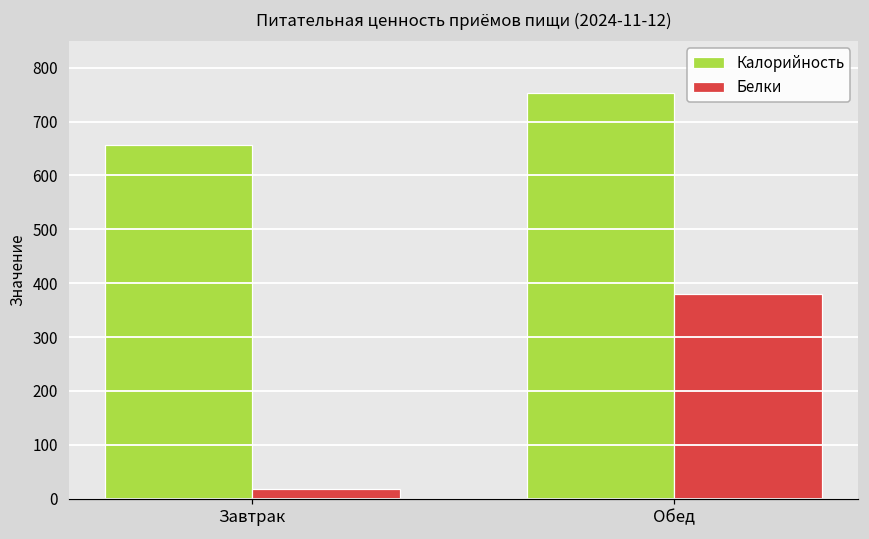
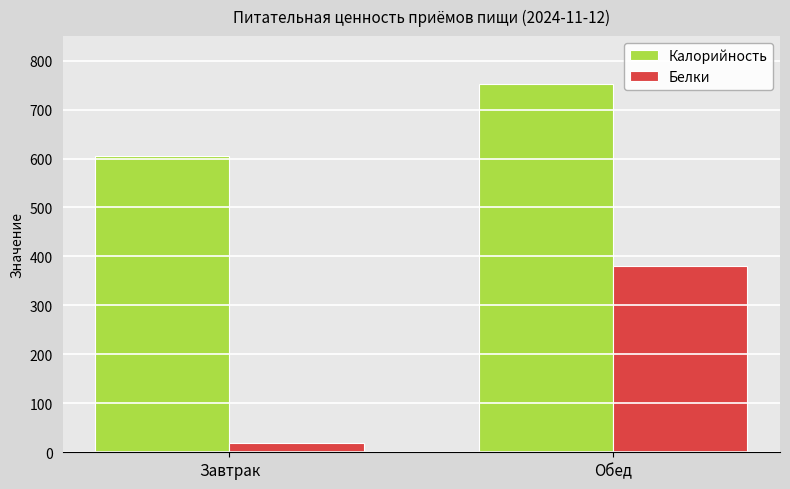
Калорийность, Завтрак: 660 -> 600
